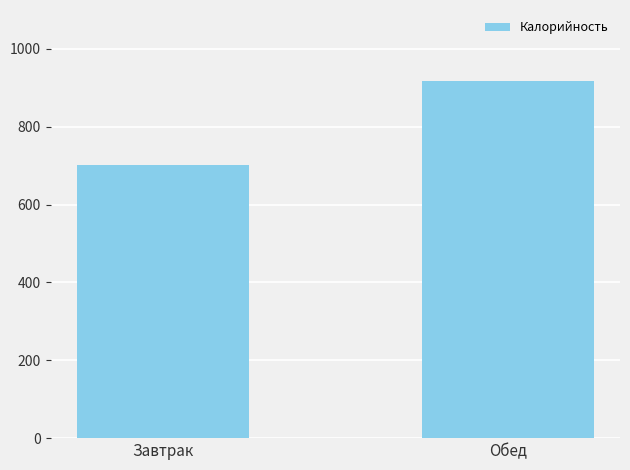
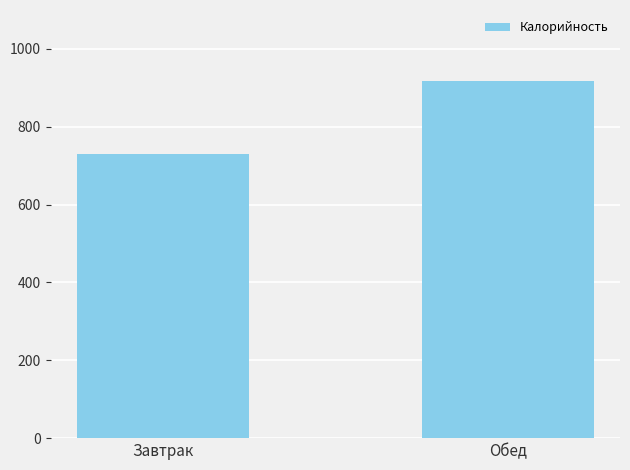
Завтрак: 700 -> 730
